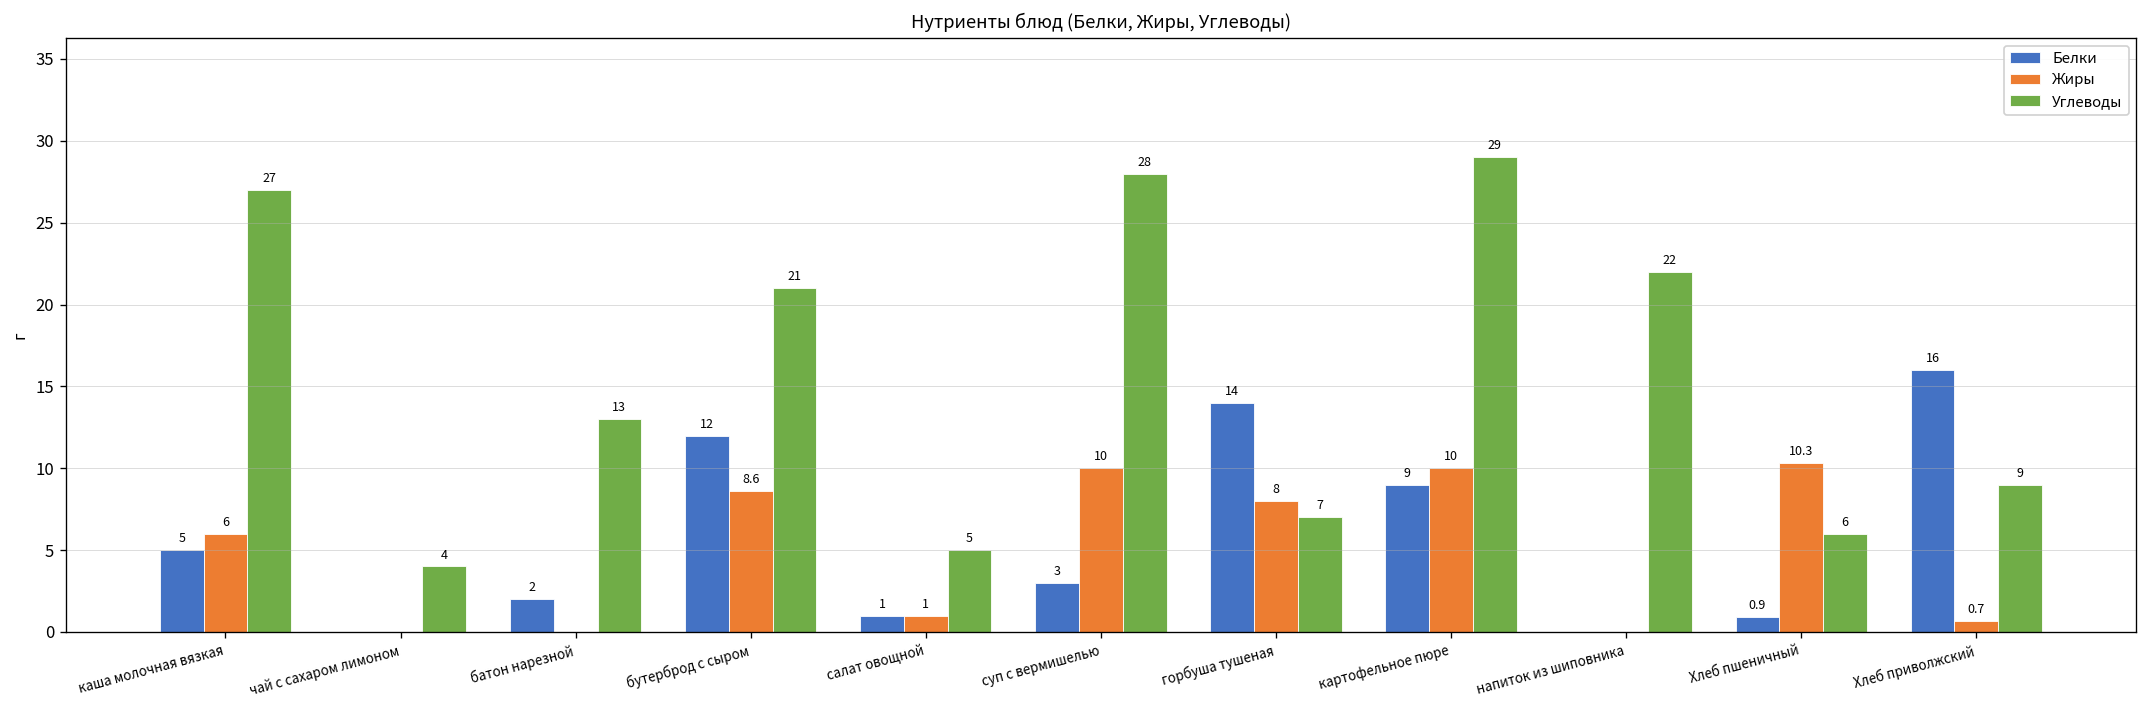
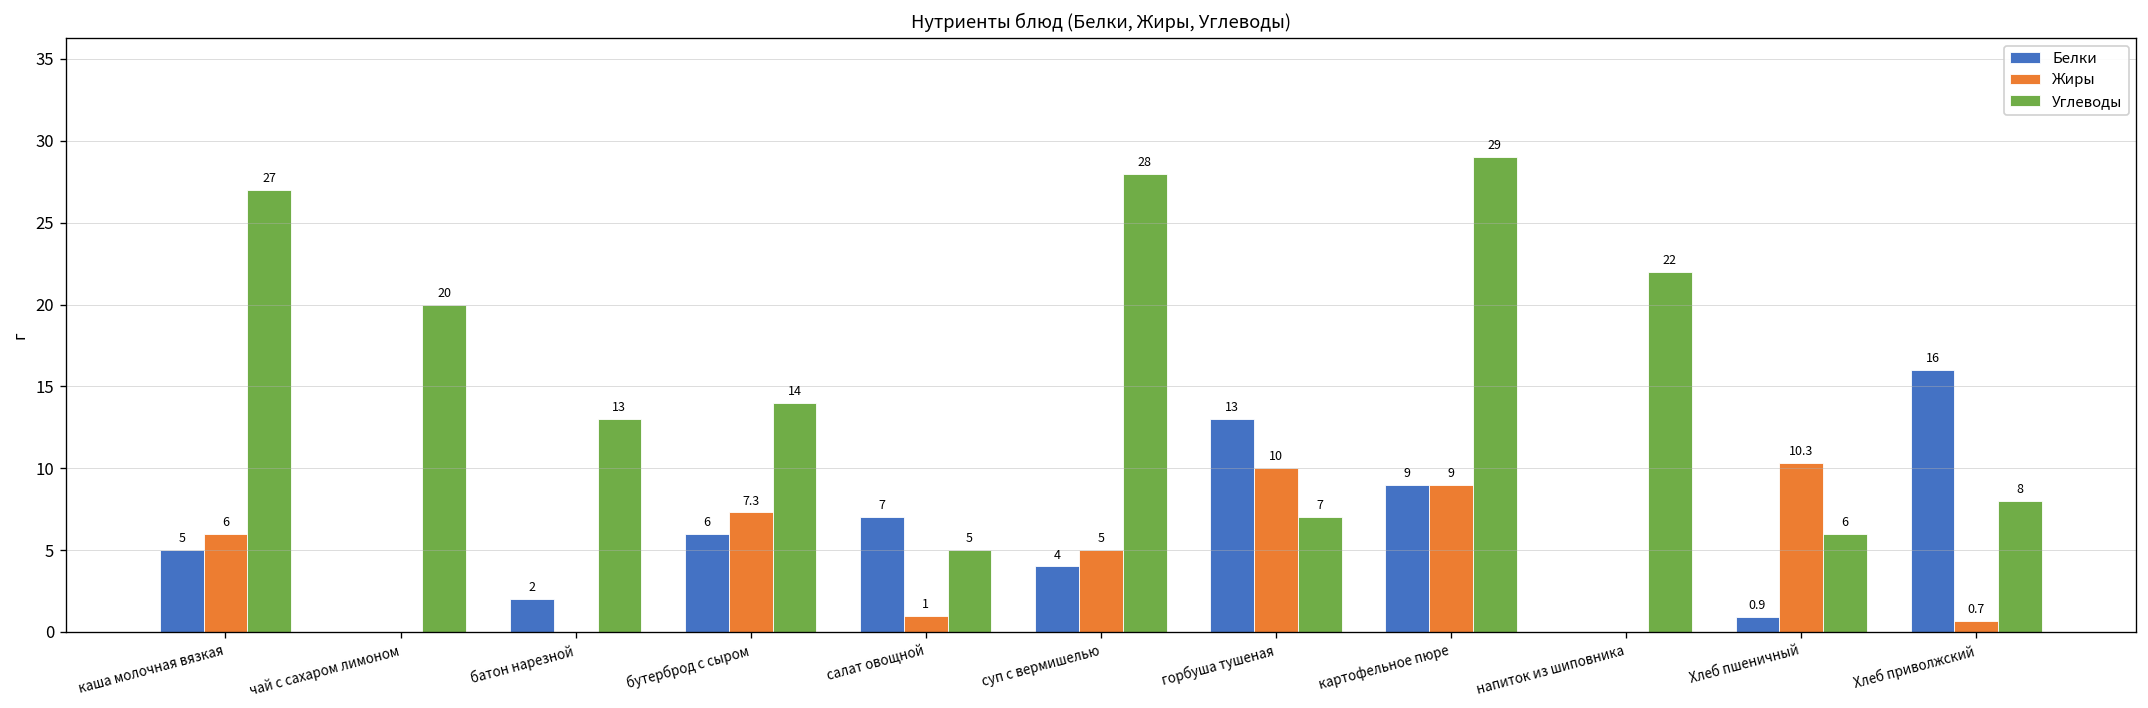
Углеводы, чай с сахаром лимоном: 4 -> 20
Белки, бутерброд с сыром: 12 -> 6
Жиры, бутерброд с сыром: 8.6 -> 7.3
Углеводы, бутерброд с сыром: 21 -> 14
Белки, салат овощной: 1 -> 7
Белки, суп с вермишелью: 3 -> 4
Жиры, суп с вермишелью: 10 -> 5
Белки, горбуша тушеная: 14 -> 13
Жиры, горбуша тушеная: 8 -> 10
Жиры, картофельное пюре: 10 -> 9
Углеводы, Хлеб приволжский: 9 -> 8
